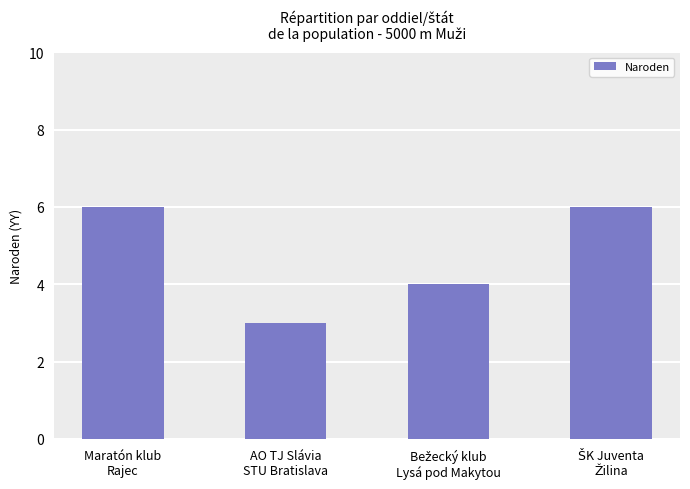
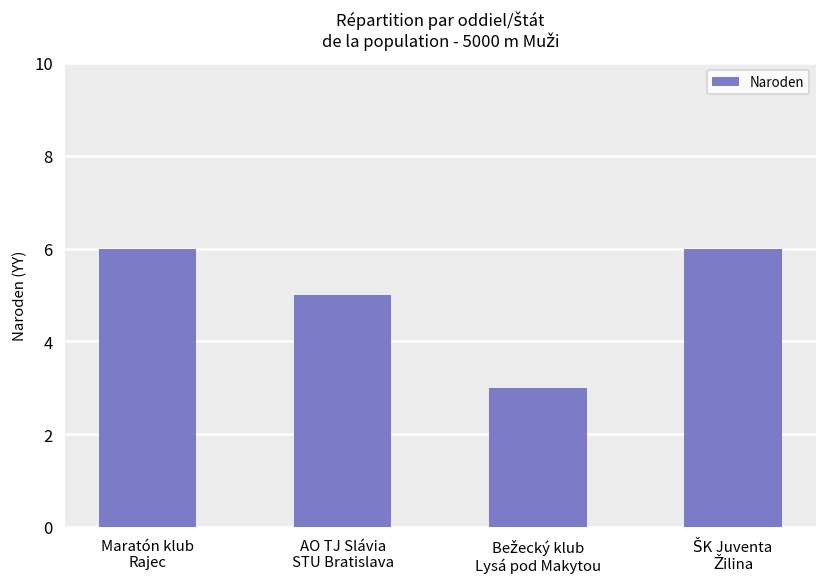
AO TJ Slávia STU Bratislava: 3 -> 5
Bežecký klub Lysá pod Makytou: 4 -> 3
